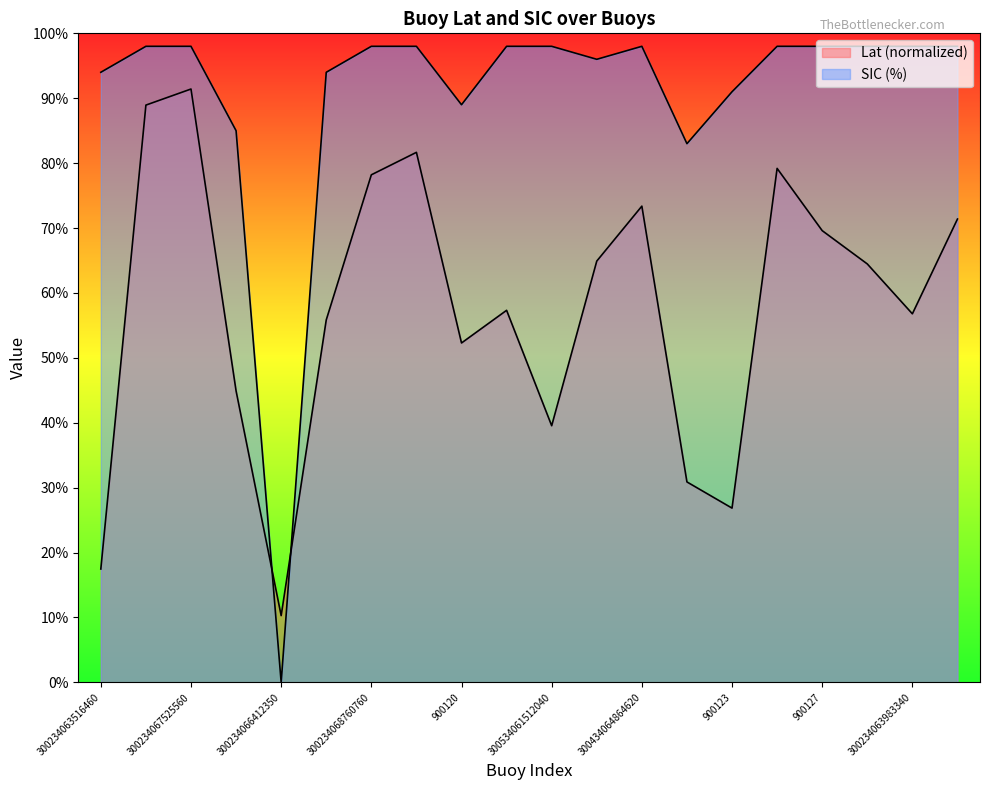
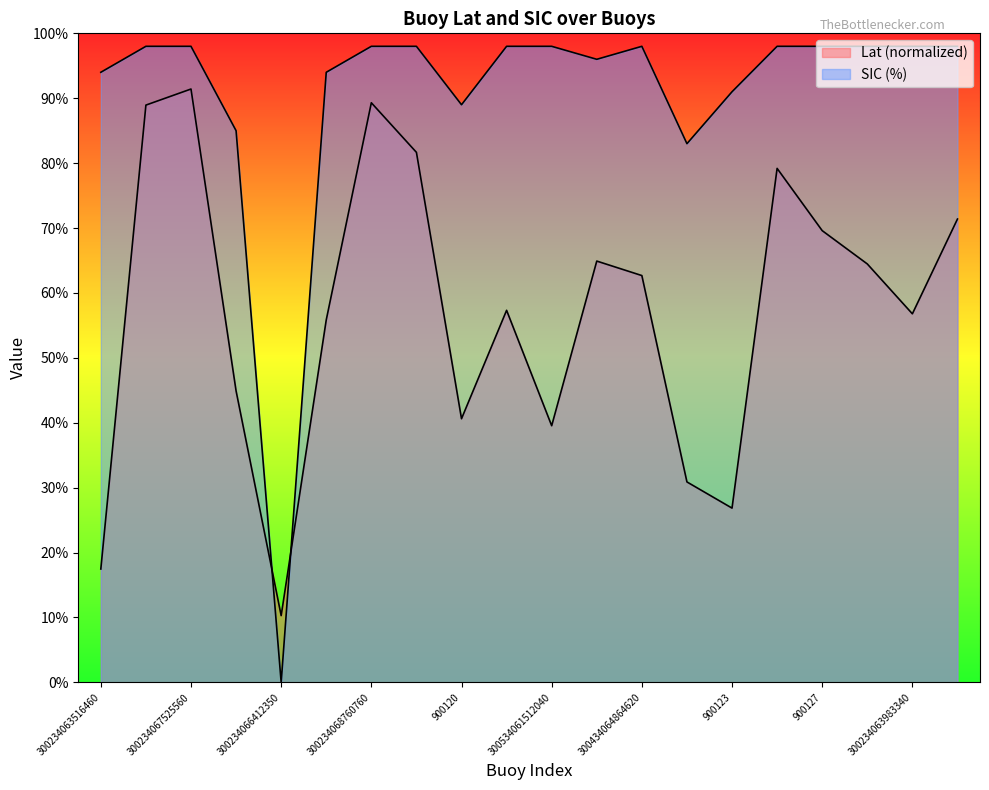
Lat (normalized), 300234068760760: 78% -> 89%
Lat (normalized), 900120: 52% -> 41%
Lat (normalized), 300434064864620: 73% -> 63%
